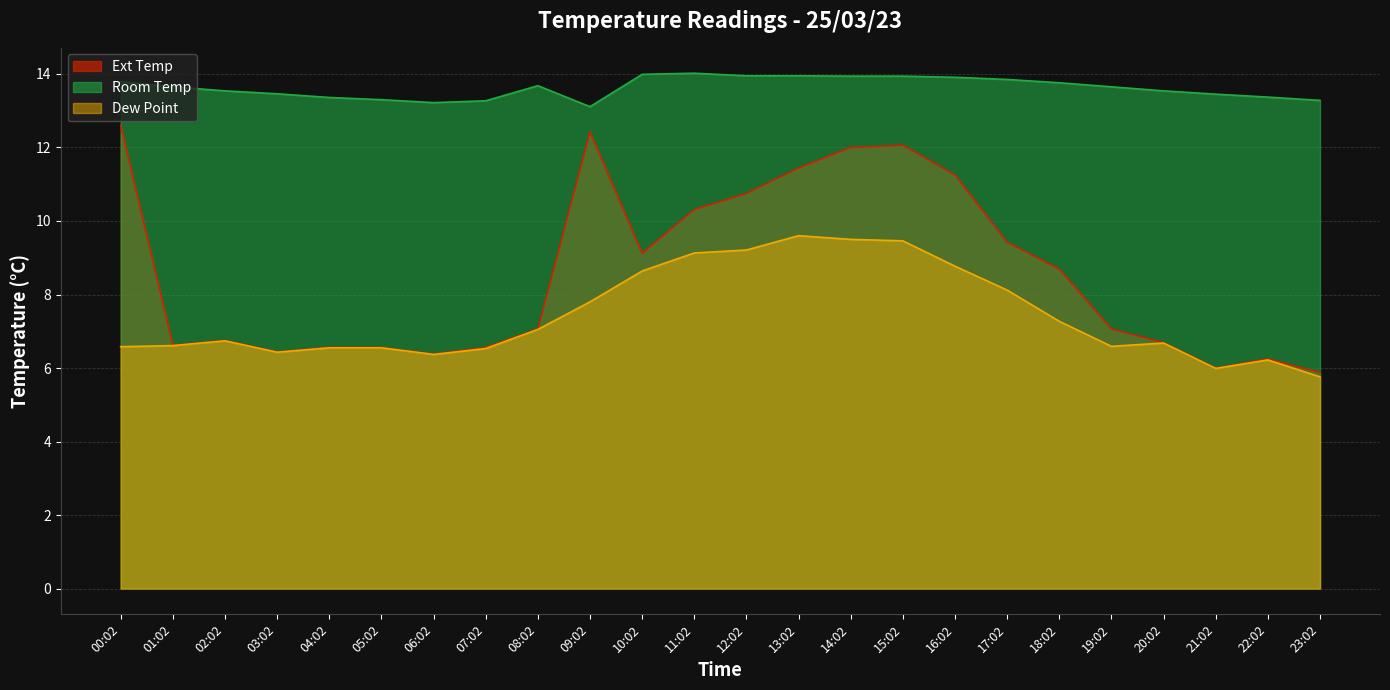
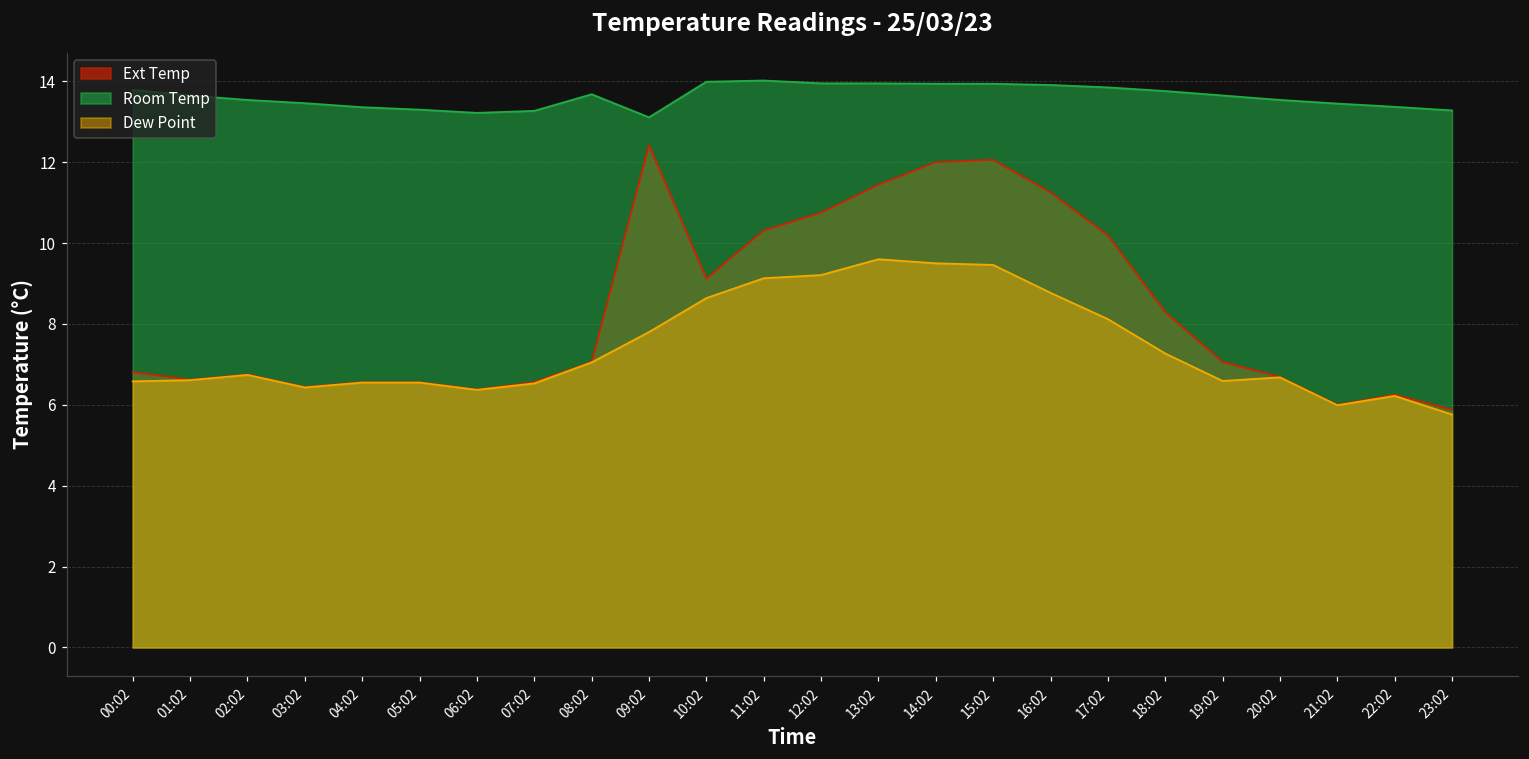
Ext Temp, 00:02: 12.6 -> 6.8
Ext Temp, 17:02: 9.4 -> 10.2
Ext Temp, 18:02: 8.7 -> 8.3
